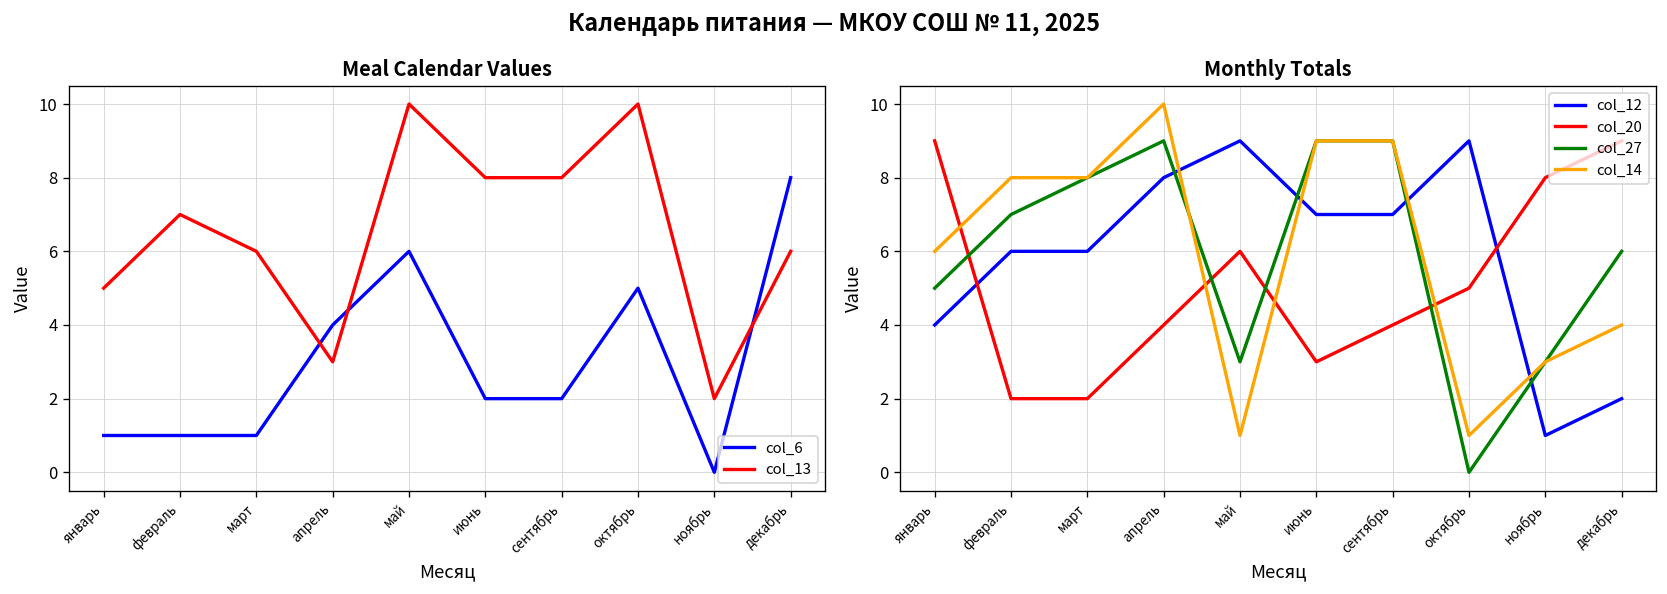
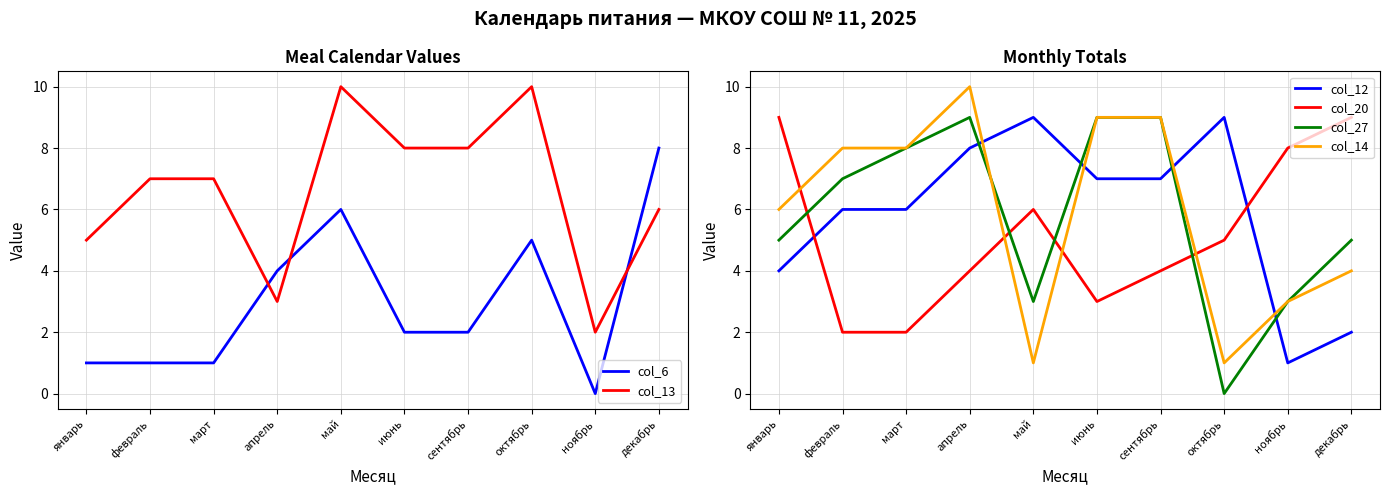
Meal Calendar Values, col_13, март: 6 -> 7
Monthly Totals, col_27, декабрь: 6 -> 5
